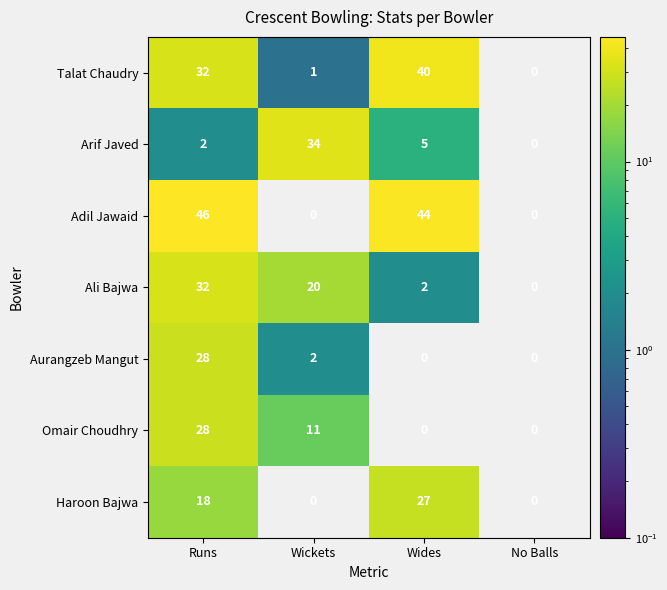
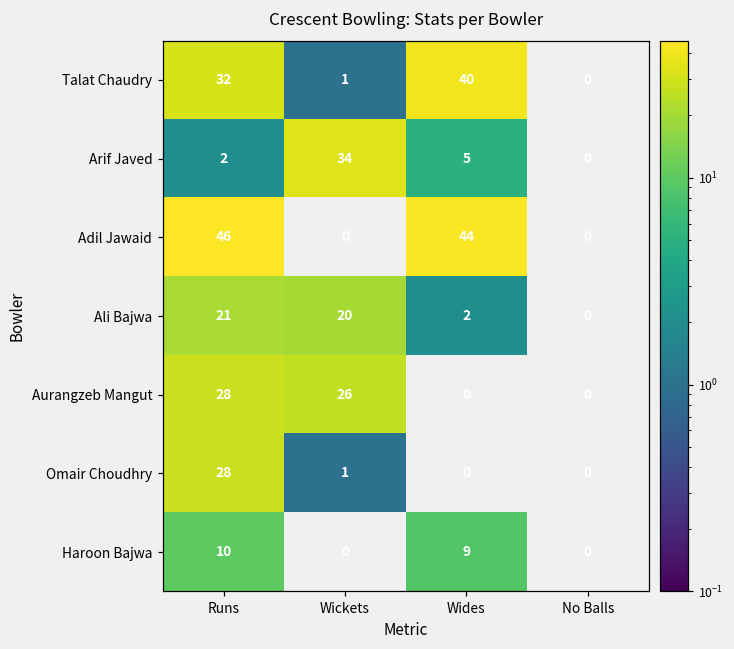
Ali Bajwa, Runs: 32 -> 21
Aurangzeb Mangut, Wickets: 2 -> 26
Omair Choudhry, Wickets: 11 -> 1
Haroon Bajwa, Runs: 18 -> 10
Haroon Bajwa, Wides: 27 -> 9
